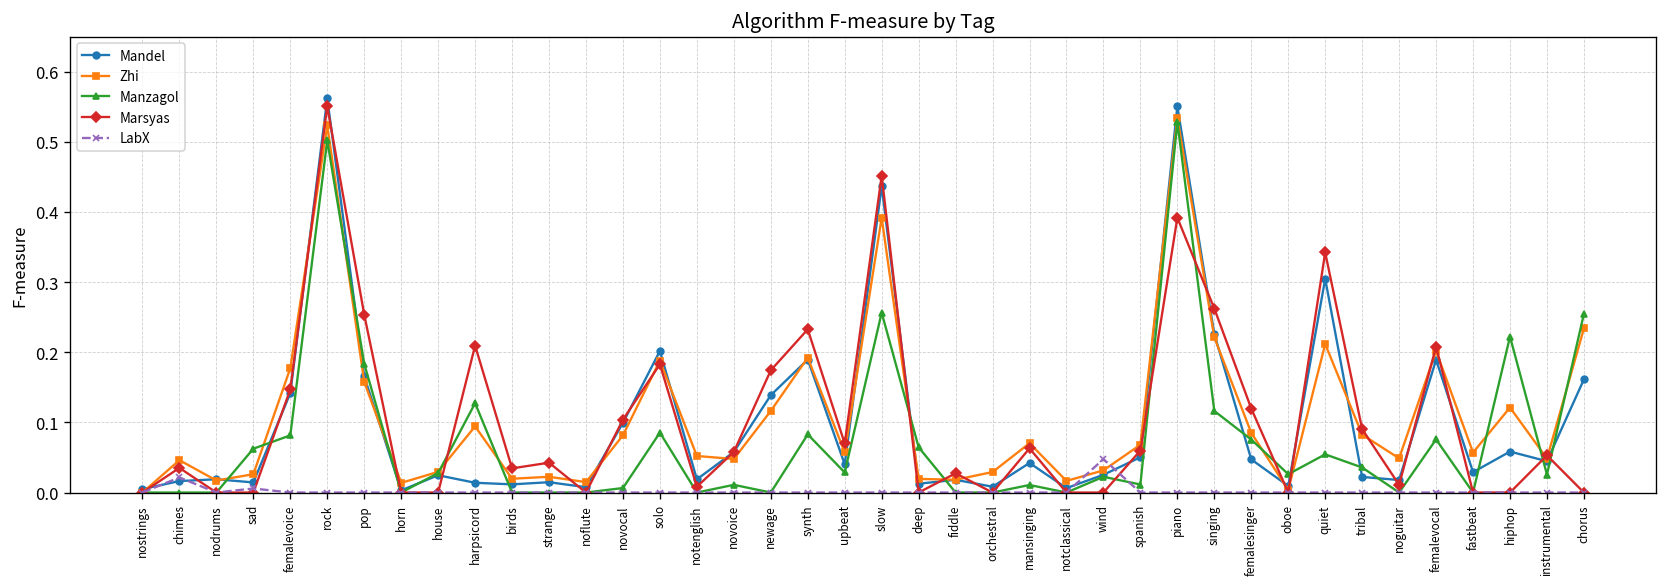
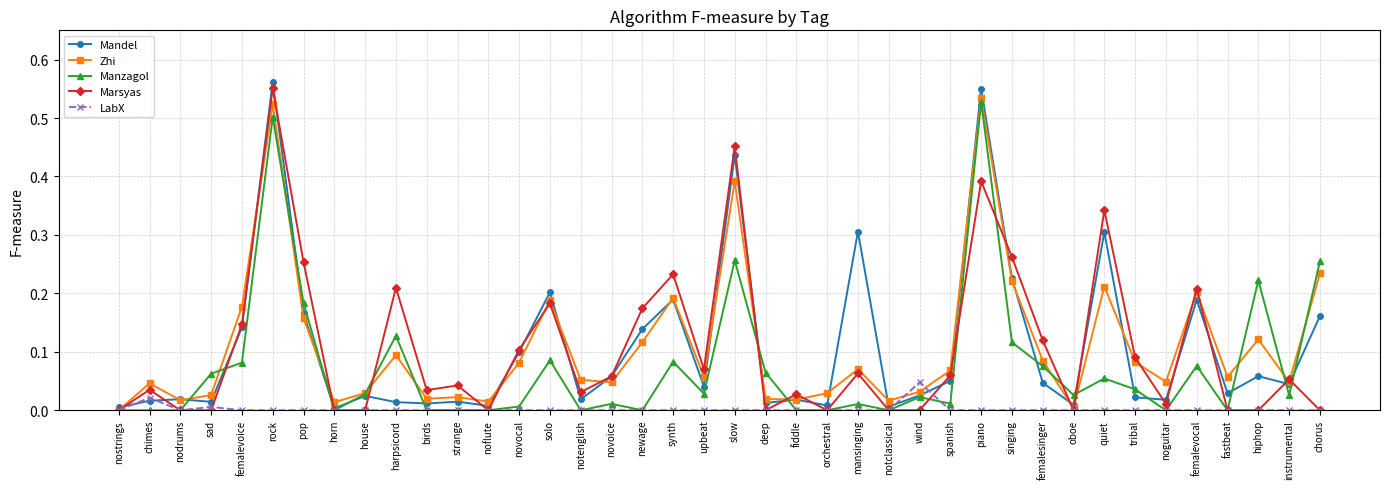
Marsyas, notenglish: 0.01 -> 0.03
Mandel, mansinging: 0.04 -> 0.31
